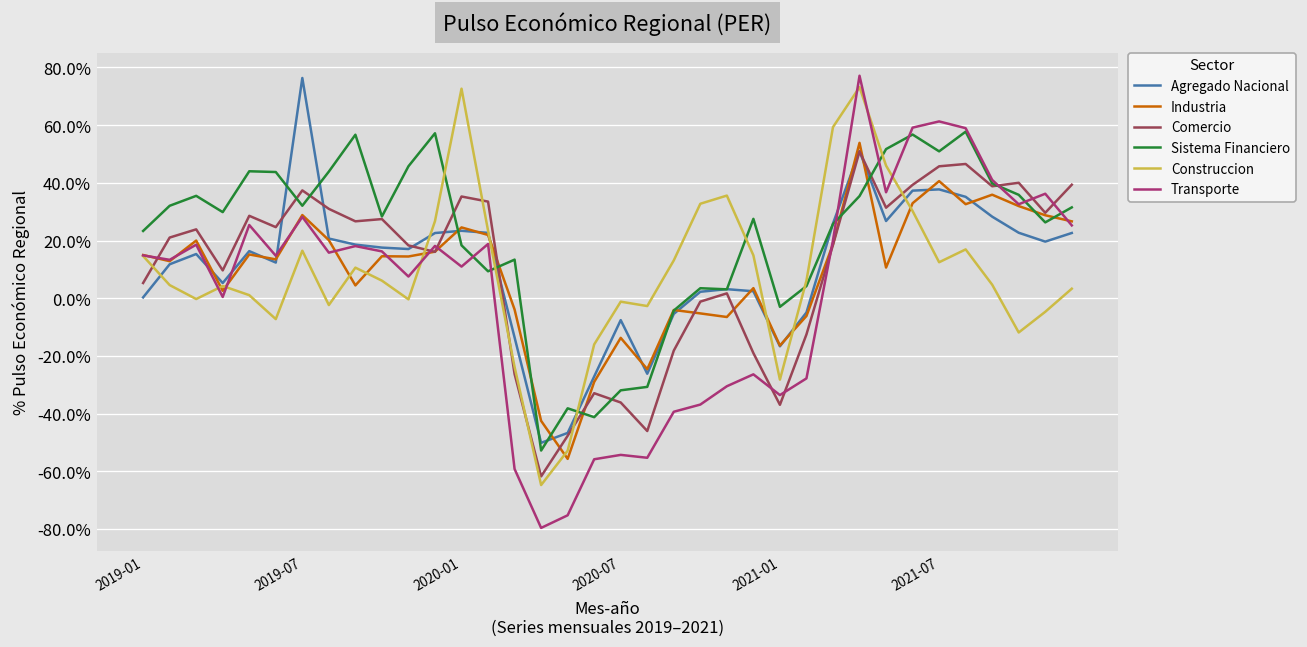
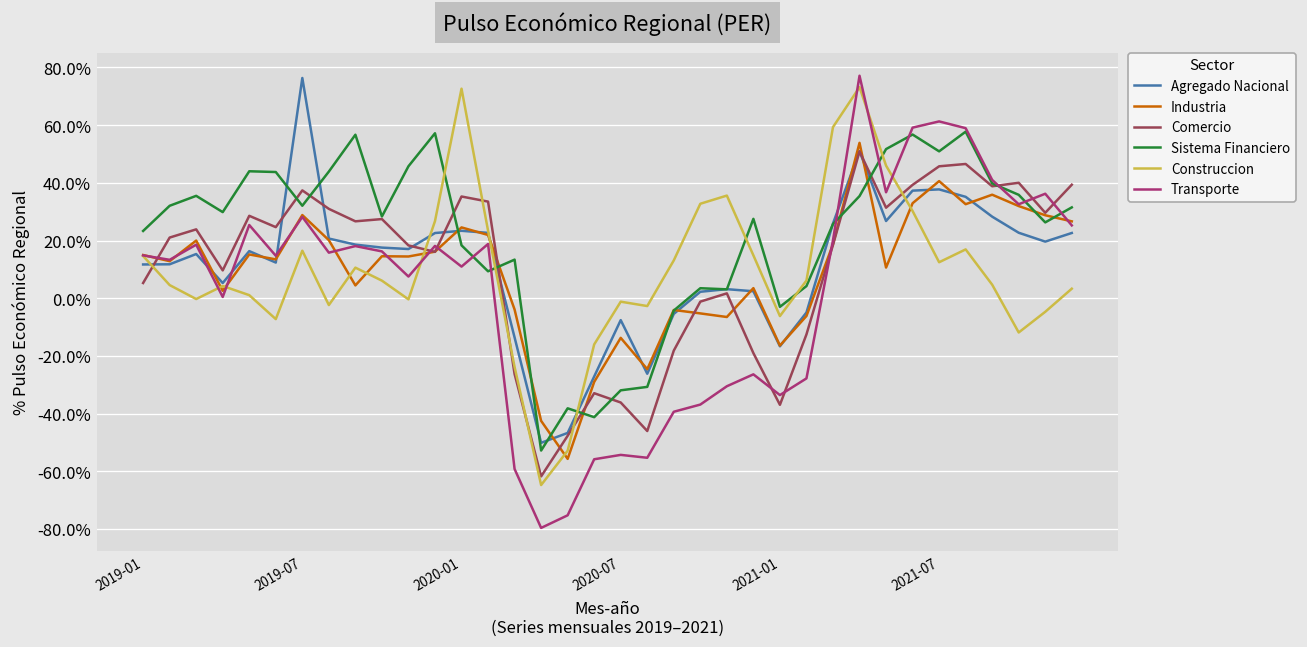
Agregado Nacional, 2019-01: 0% -> 12%
Construccion, 2021-01: -28% -> -6%
